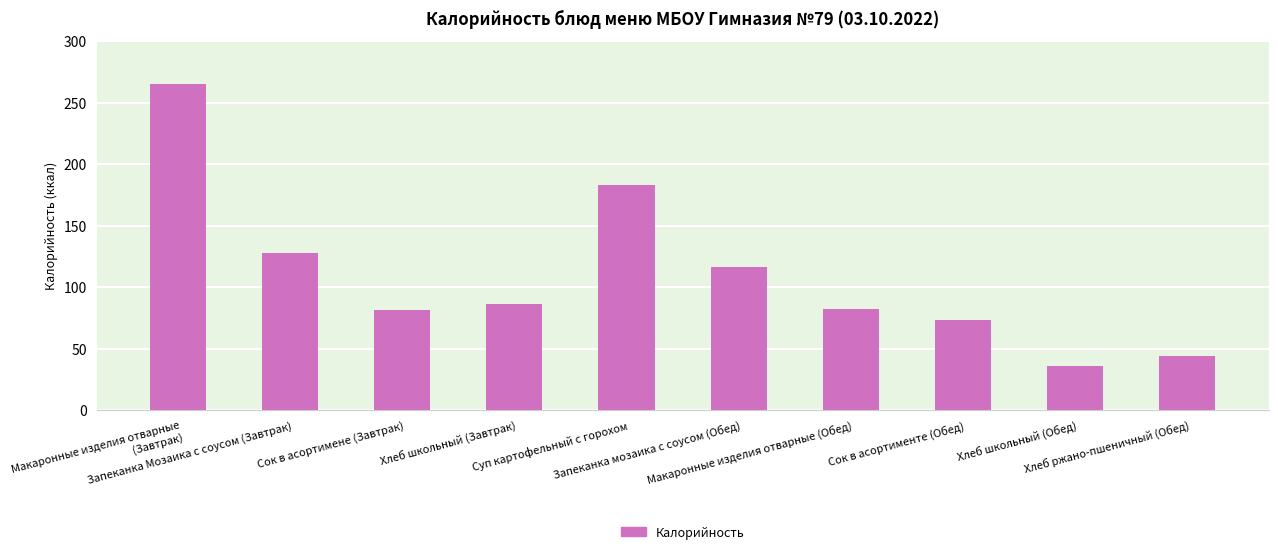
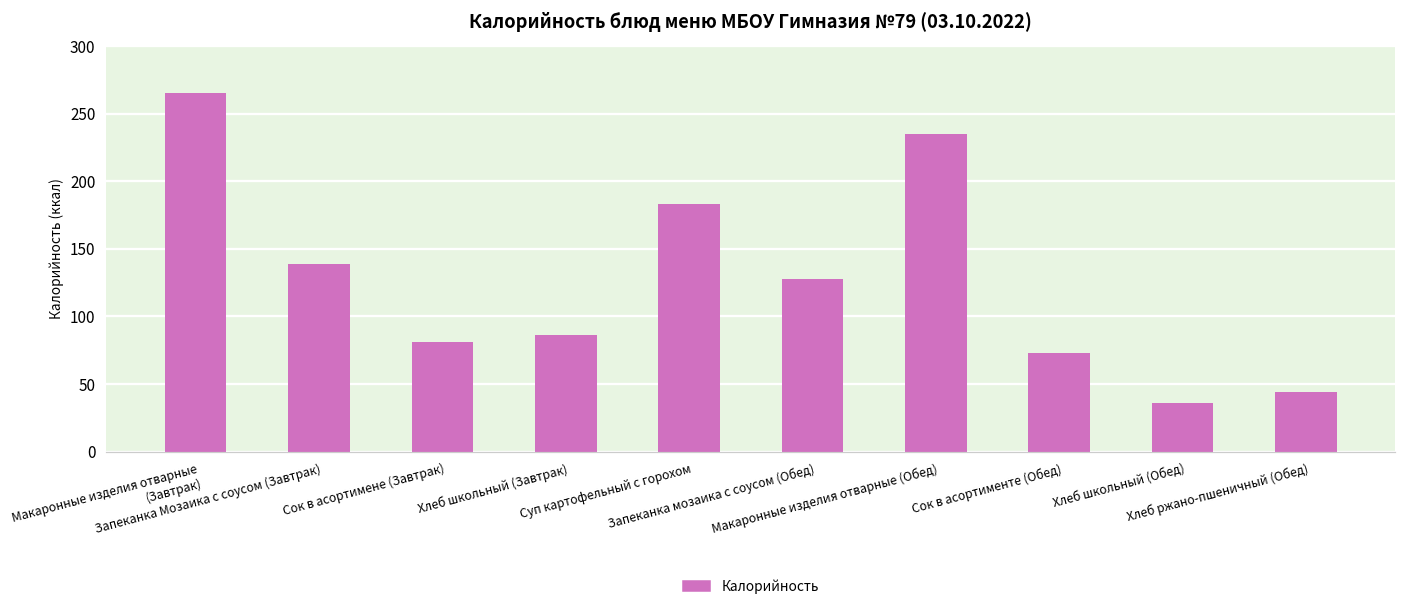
Запеканка Мозаика с соусом (Завтрак): 128 -> 139
Запеканка мозаика с соусом (Обед): 116 -> 128
Макаронные изделия отварные (Обед): 82 -> 235
